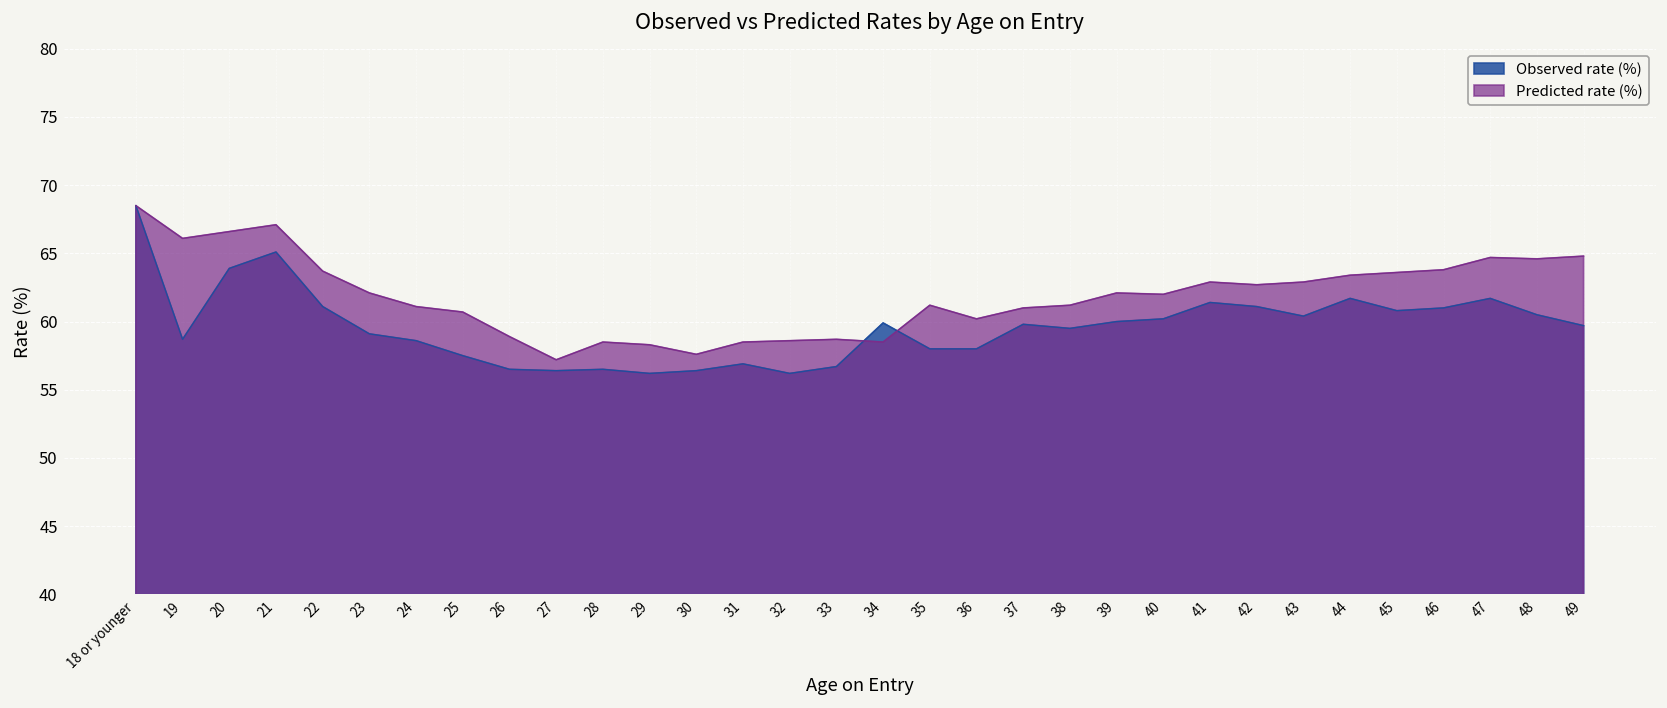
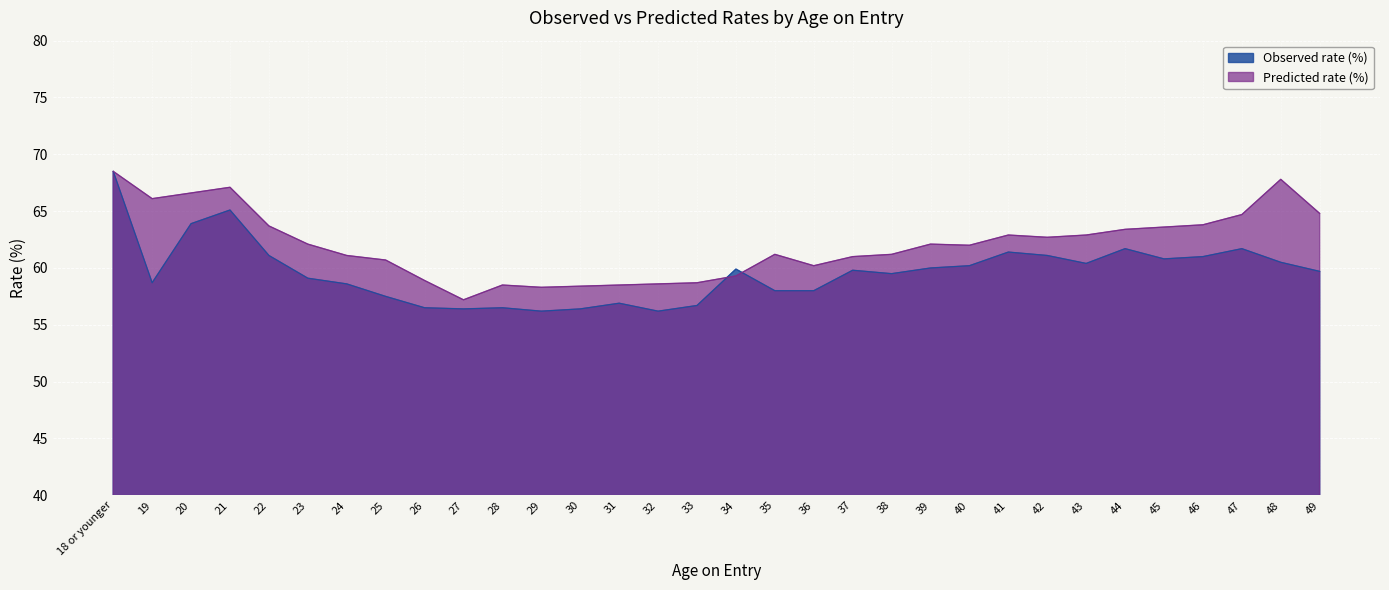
Predicted rate (%), 30: 57.6 -> 58.4
Predicted rate (%), 34: 58.5 -> 59.3
Predicted rate (%), 48: 64.6 -> 67.8
